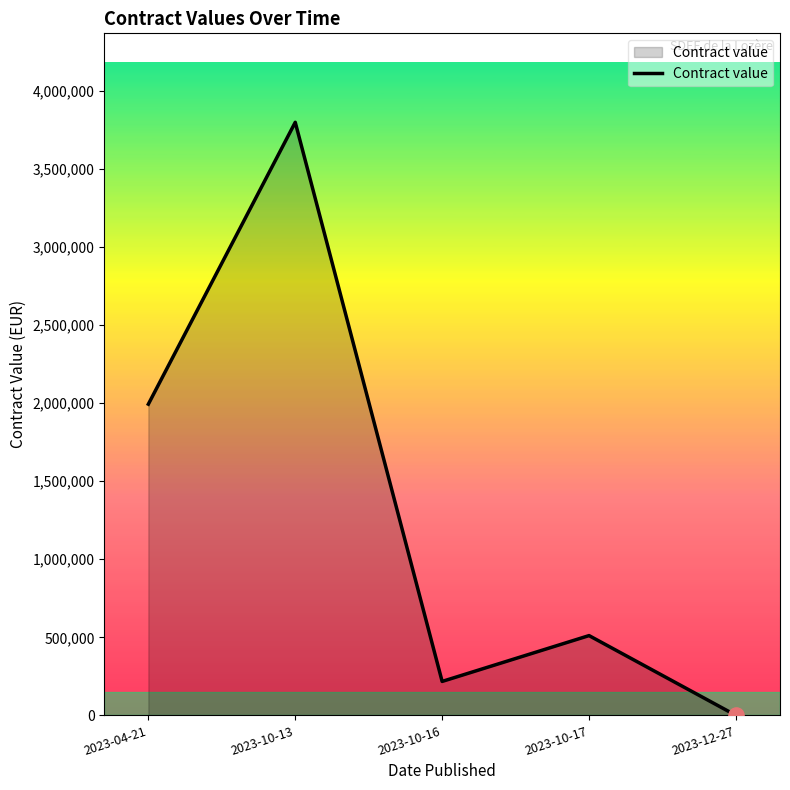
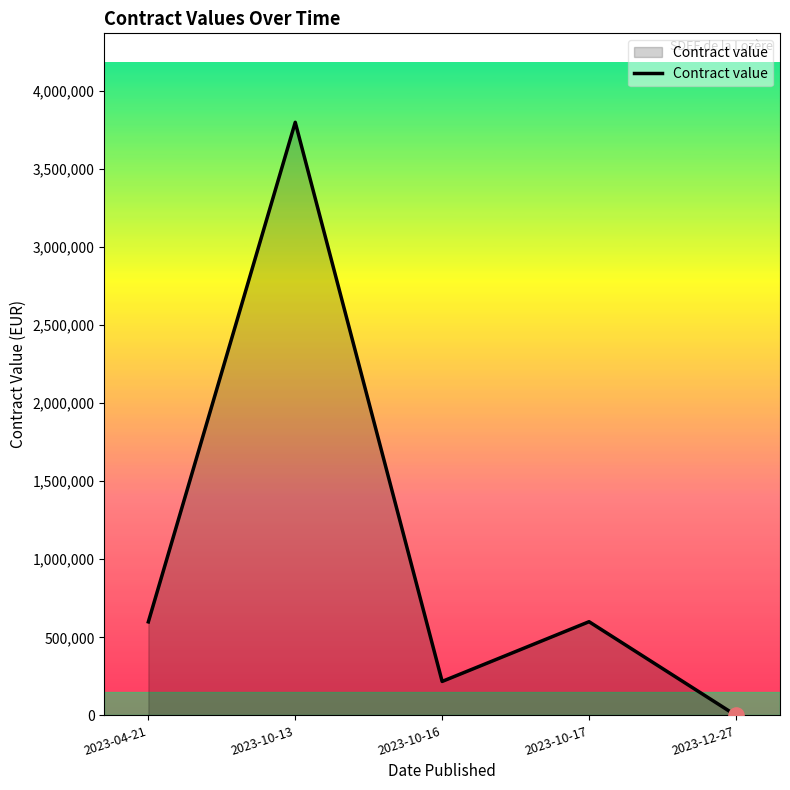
Contract value, 2023-04-21: 1,990,000 -> 600,000
Contract value, 2023-10-17: 510,000 -> 600,000
